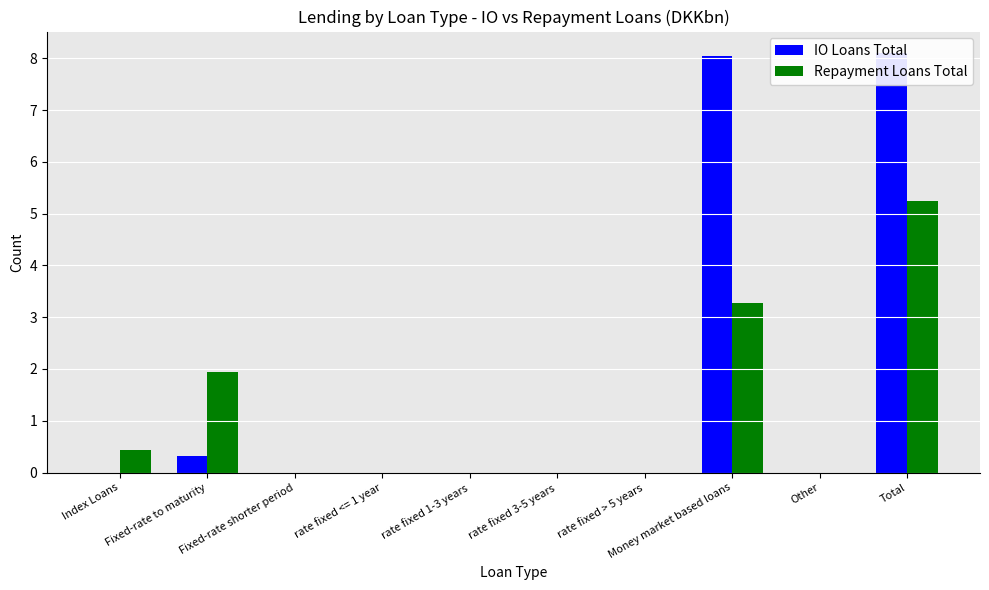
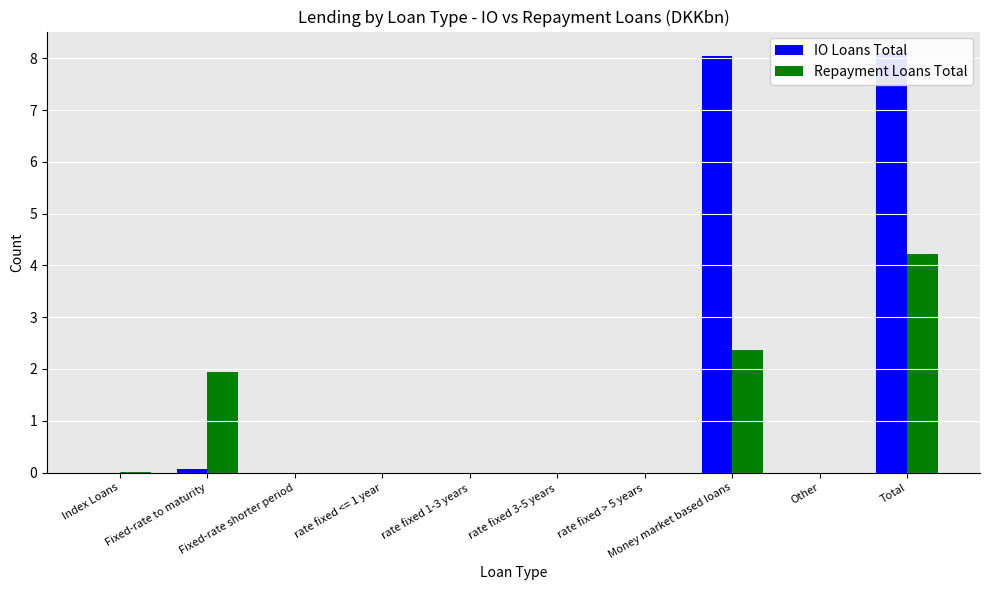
Repayment Loans Total, Index Loans: 0.4 -> 0.0
IO Loans Total, Fixed-rate to maturity: 0.3 -> 0.1
Repayment Loans Total, Money market based loans: 3.3 -> 2.4
Repayment Loans Total, Total: 5.2 -> 4.2
